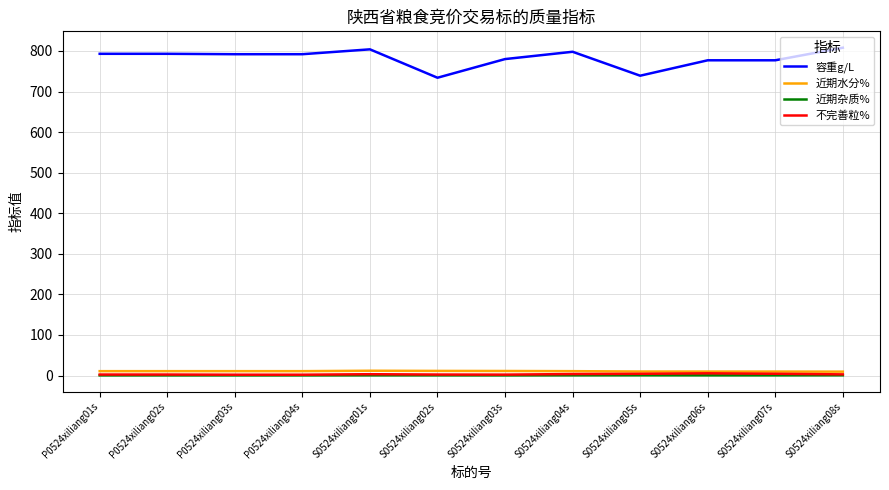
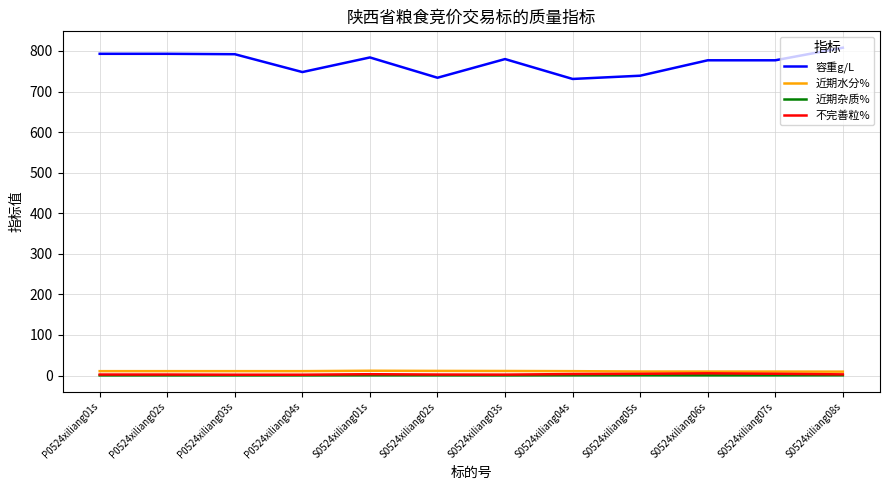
容重g/L, P0524xiliang04s: 790 -> 750
容重g/L, S0524xiliang01s: 800 -> 780
容重g/L, S0524xiliang04s: 800 -> 730
